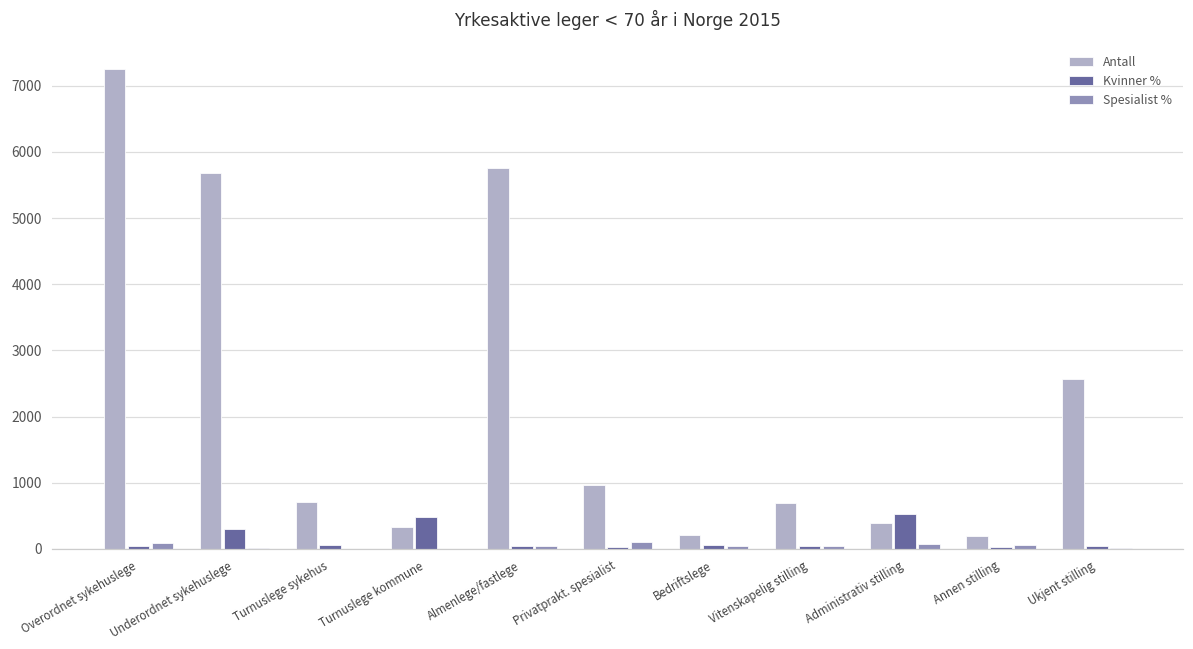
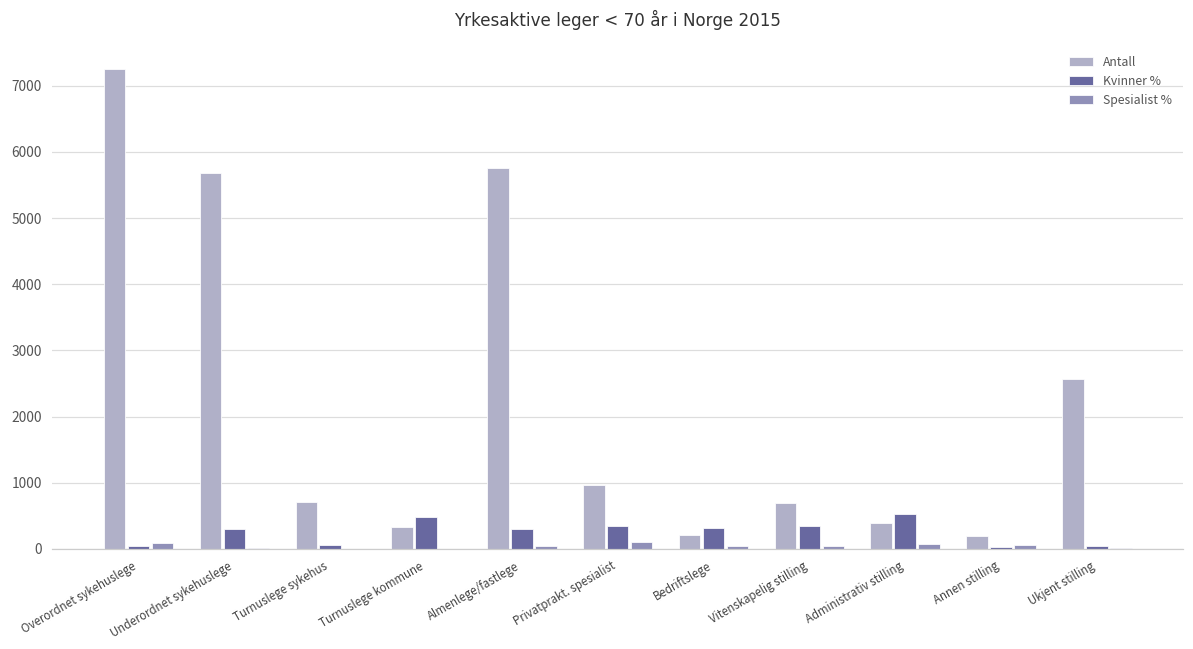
Kvinner %, Almenlege/fastlege: 0 -> 300
Kvinner %, Privatprakt. spesialist: 0 -> 400
Kvinner %, Bedriftslege: 100 -> 300
Kvinner %, Vitenskapelig stilling: 0 -> 400
